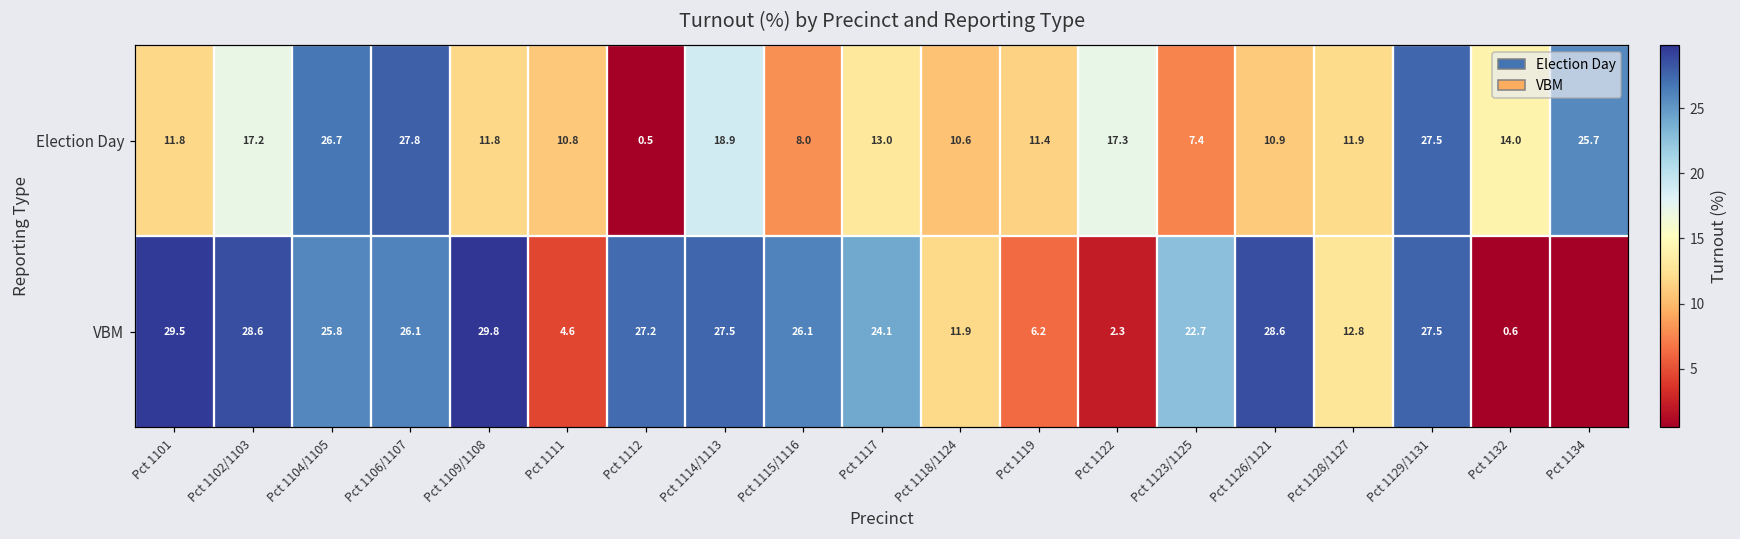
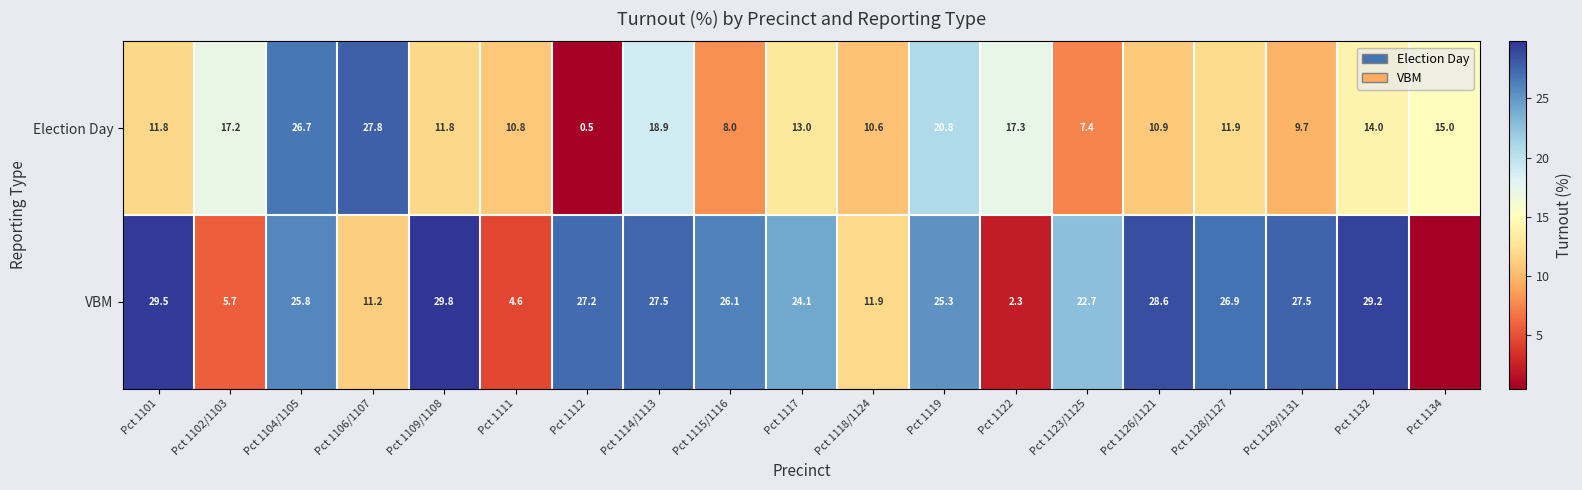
Election Day, Pct 1119: 11.4 -> 20.8
Election Day, Pct 1129/1131: 27.5 -> 9.7
Election Day, Pct 1134: 25.7 -> 15.0
VBM, Pct 1102/1103: 28.6 -> 5.7
VBM, Pct 1106/1107: 26.1 -> 11.2
VBM, Pct 1119: 6.2 -> 25.3
VBM, Pct 1128/1127: 12.8 -> 26.9
VBM, Pct 1132: 0.6 -> 29.2
